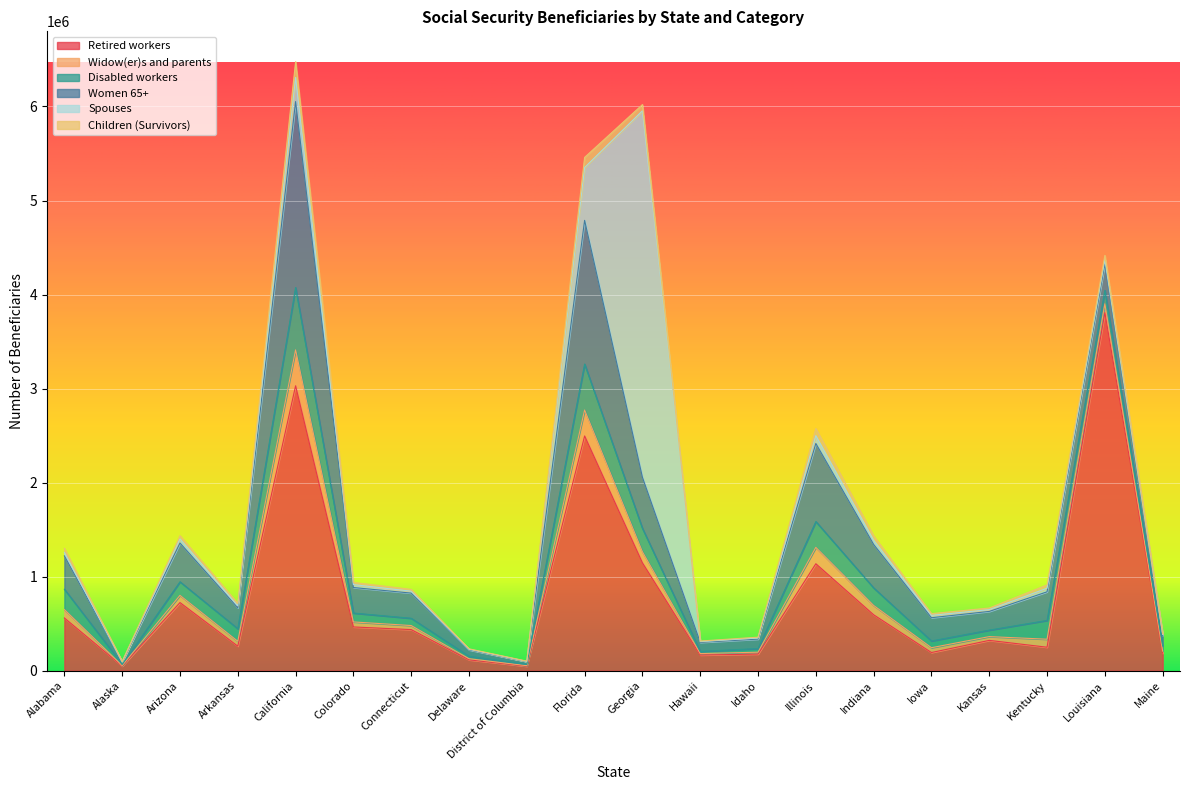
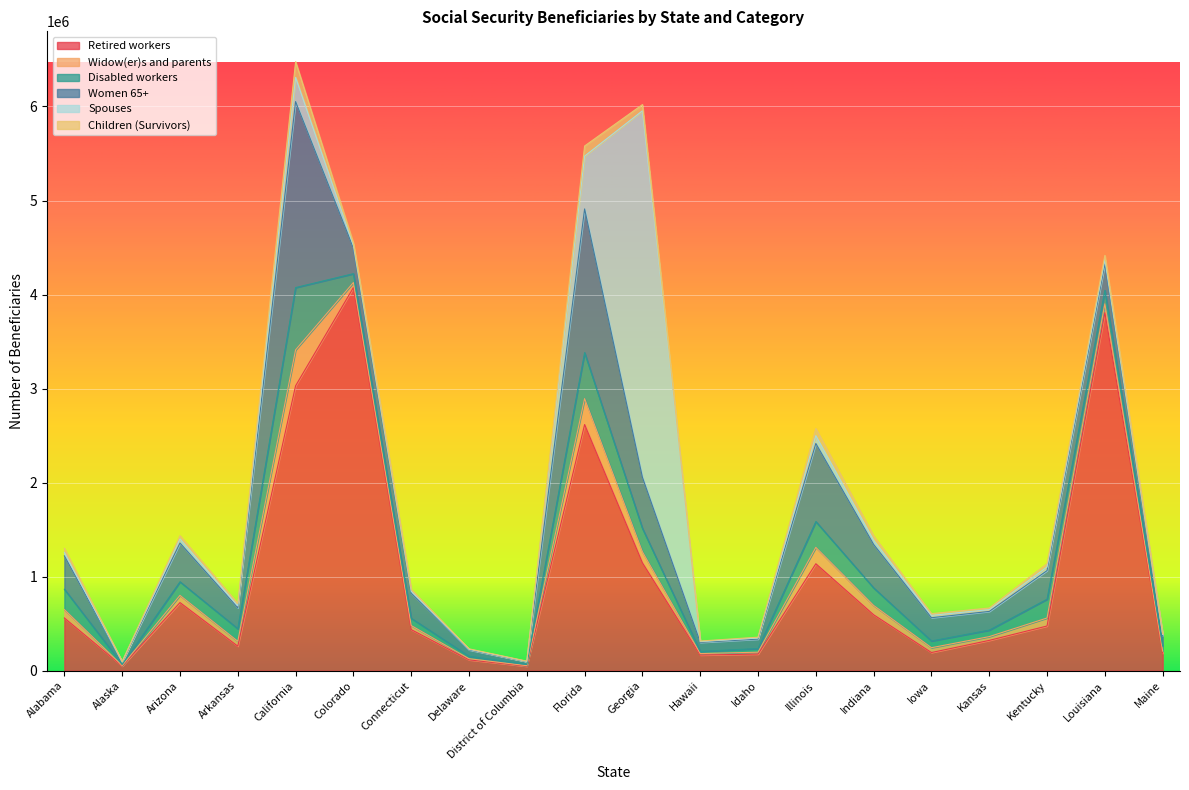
Retired workers, Colorado: 500000 -> 4100000
Retired workers, Florida: 2500000 -> 2600000
Retired workers, Kentucky: 300000 -> 500000
